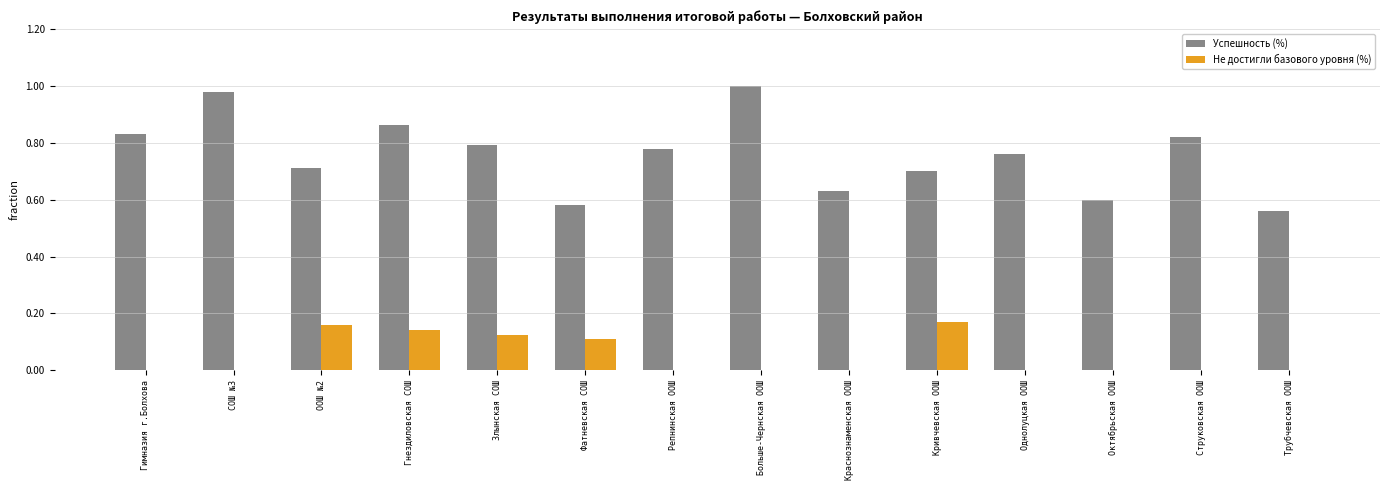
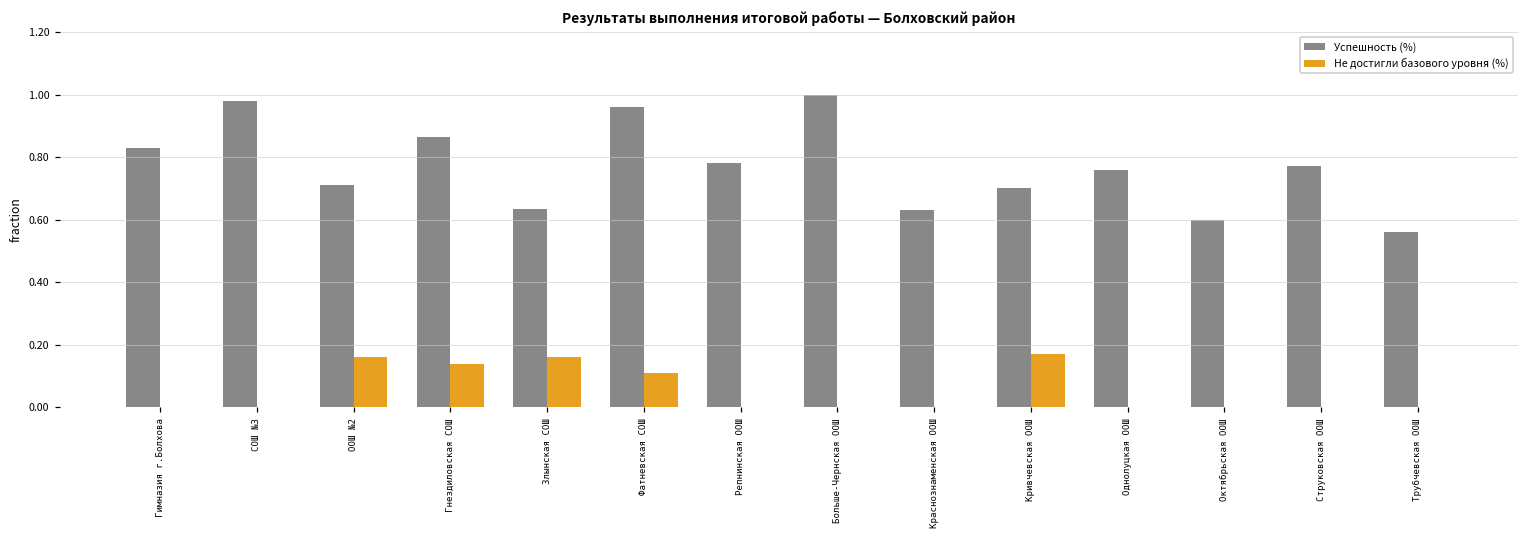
Успешность (%), Злынская СОШ: 0.79 -> 0.64
Не достигли базового уровня (%), Злынская СОШ: 0.13 -> 0.16
Успешность (%), Фатневская СОШ: 0.58 -> 0.96
Успешность (%), Струковская ООШ: 0.82 -> 0.77
